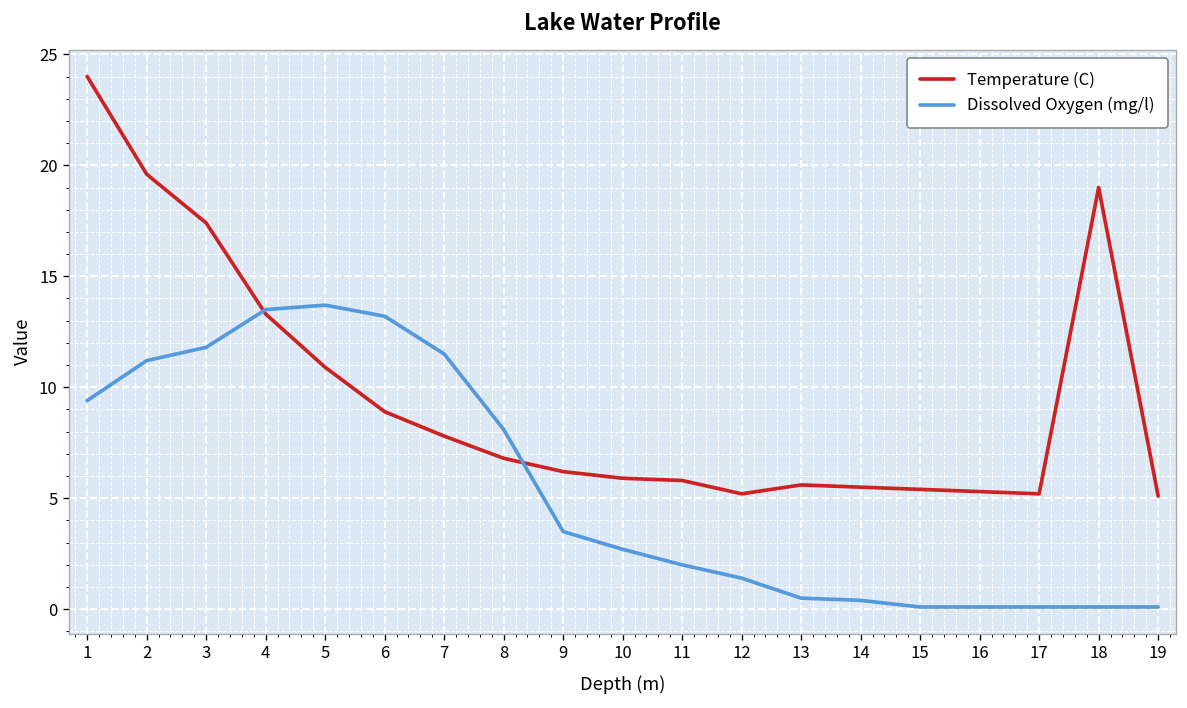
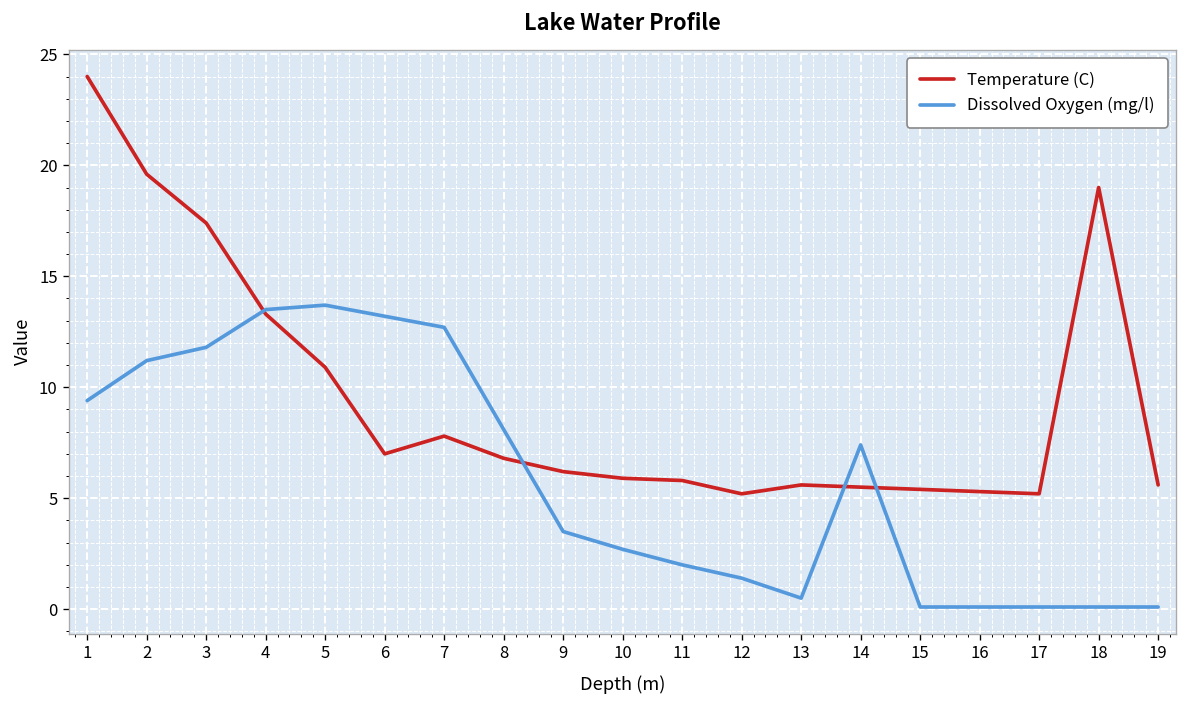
Temperature (C), 6: 8.9 -> 7.0
Dissolved Oxygen (mg/l), 7: 11.5 -> 12.7
Dissolved Oxygen (mg/l), 14: 0.4 -> 7.4
Temperature (C), 19: 5.1 -> 5.6
